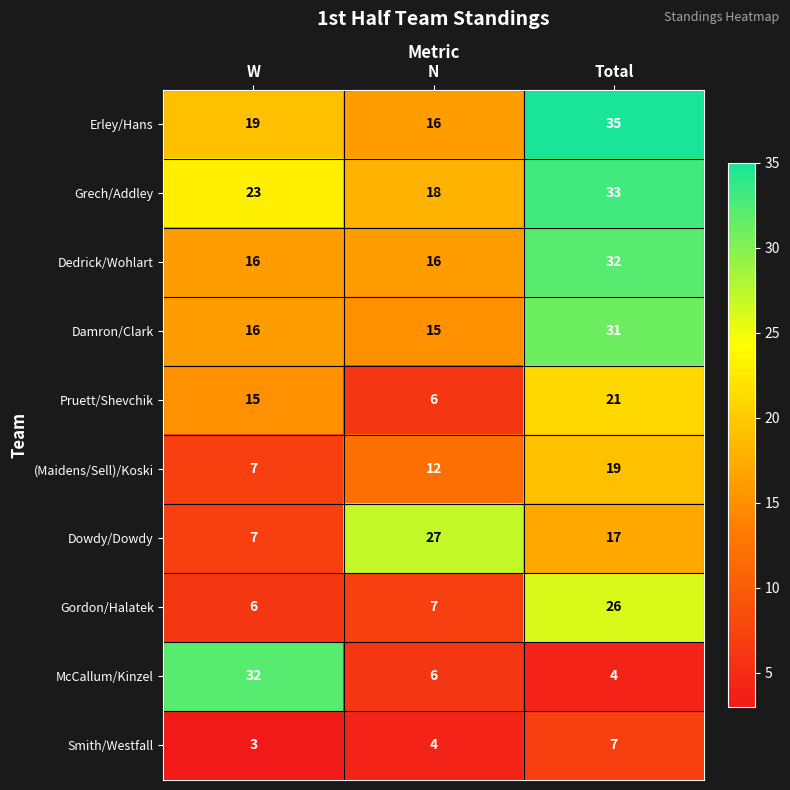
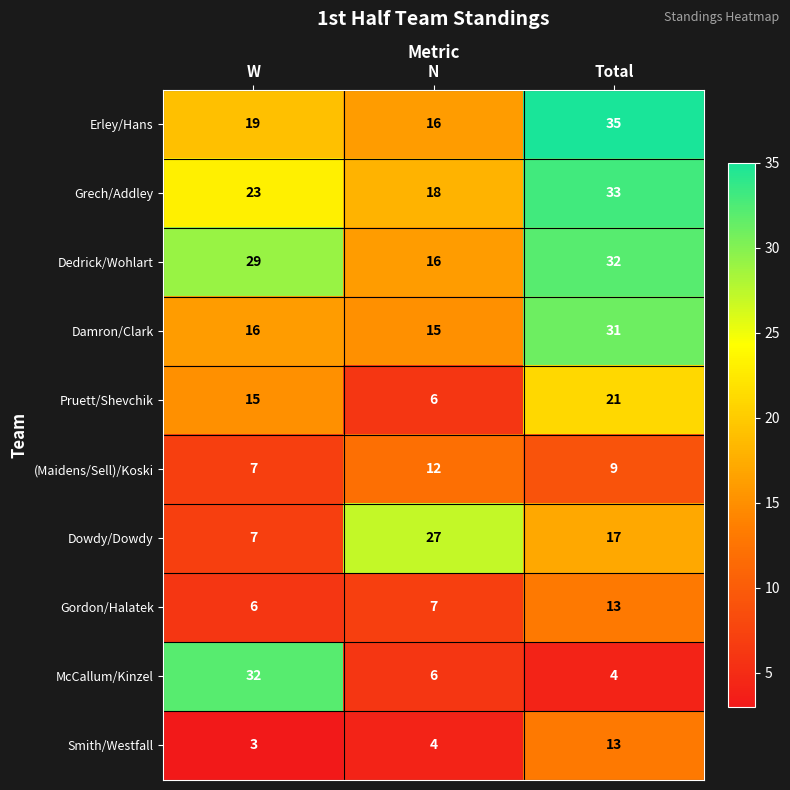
Dedrick/Wohlart, W: 16 -> 29
(Maidens/Sell)/Koski, Total: 19 -> 9
Gordon/Halatek, Total: 26 -> 13
Smith/Westfall, Total: 7 -> 13
